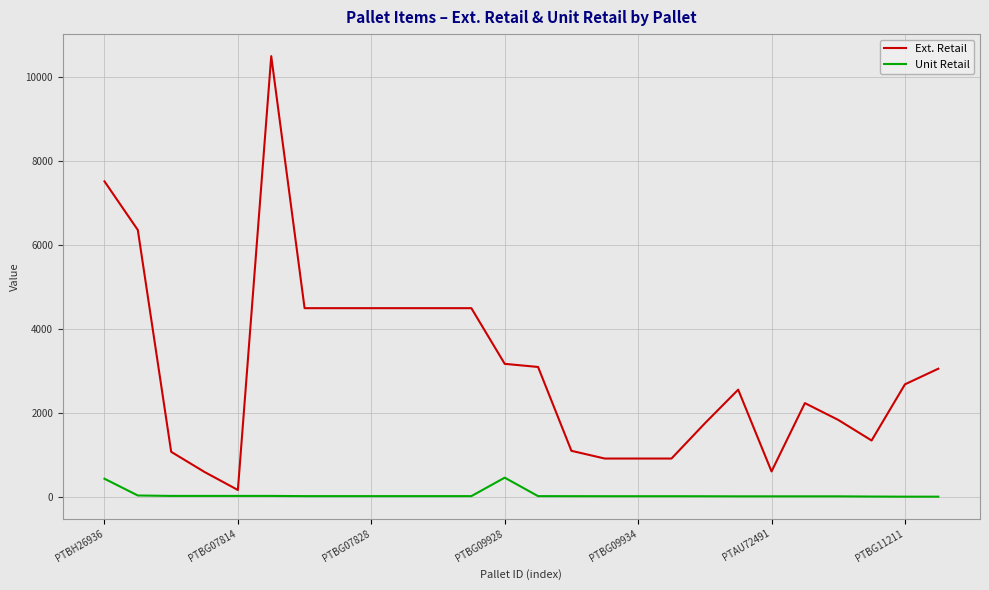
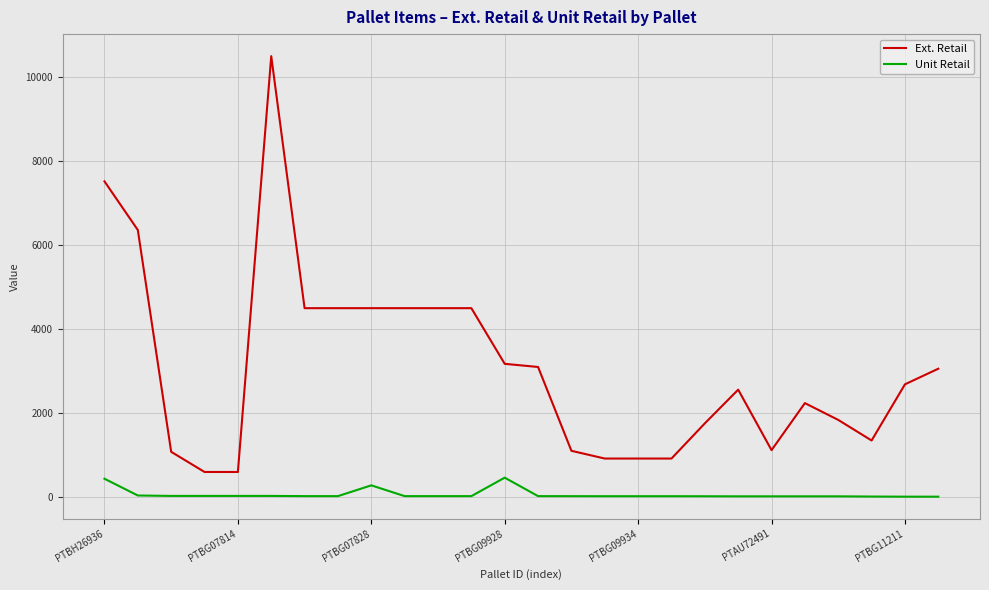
Ext. Retail, PTBG07814: 200 -> 600
Unit Retail, PTBG07828: 0 -> 300
Ext. Retail, PTAU72491: 600 -> 1100
